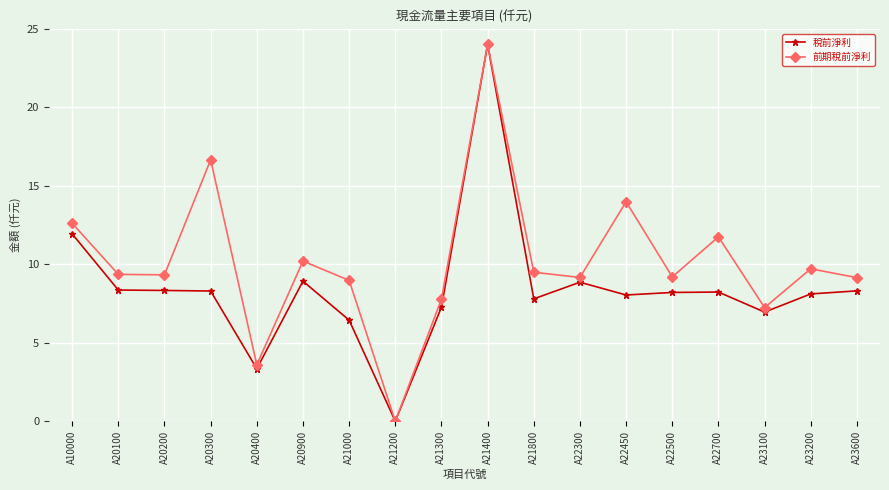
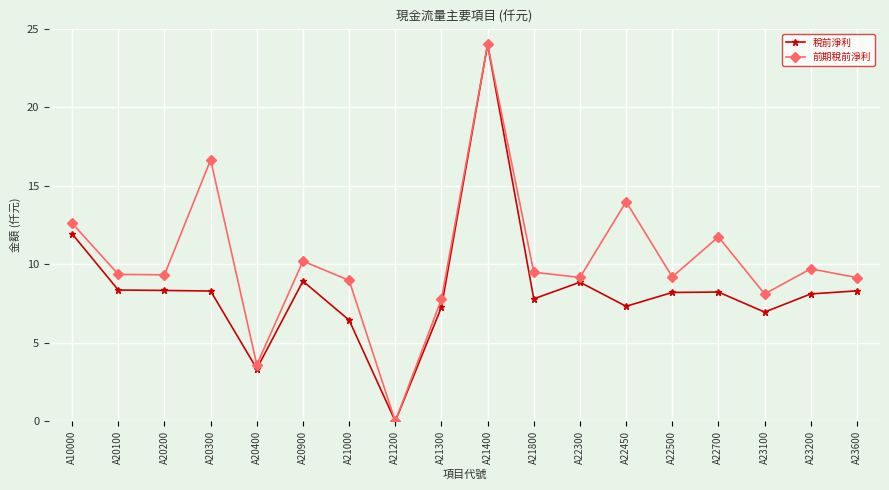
稅前淨利, A22450: 8.0 -> 7.3
前期稅前淨利, A23100: 7.2 -> 8.1
